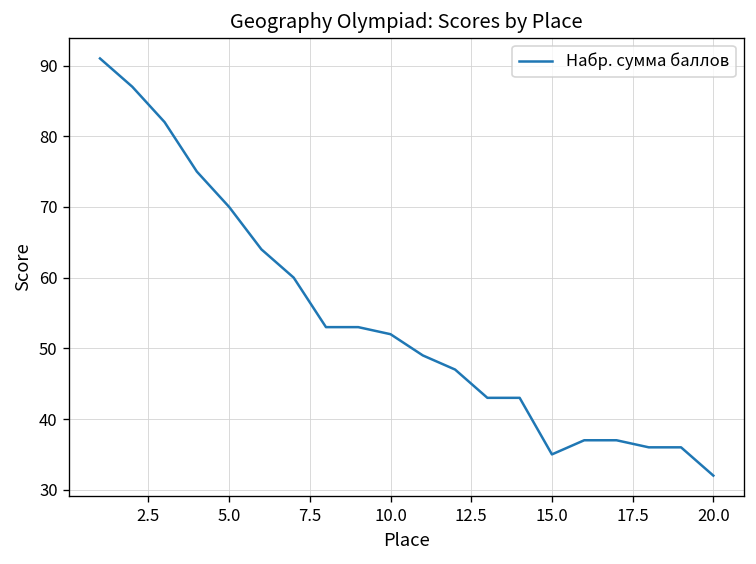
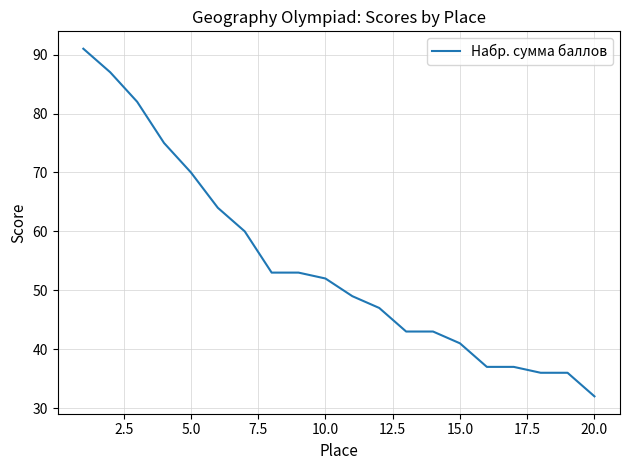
15.0: 35 -> 41
